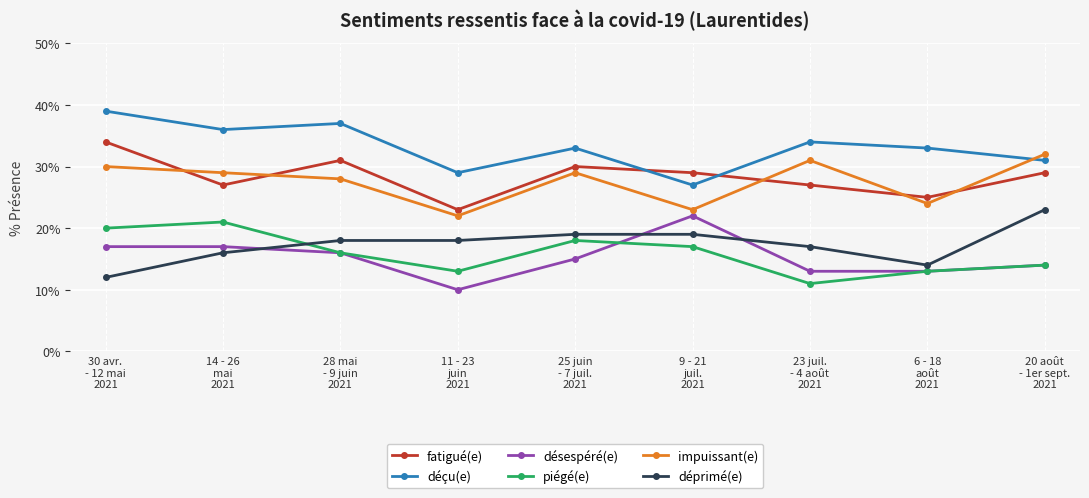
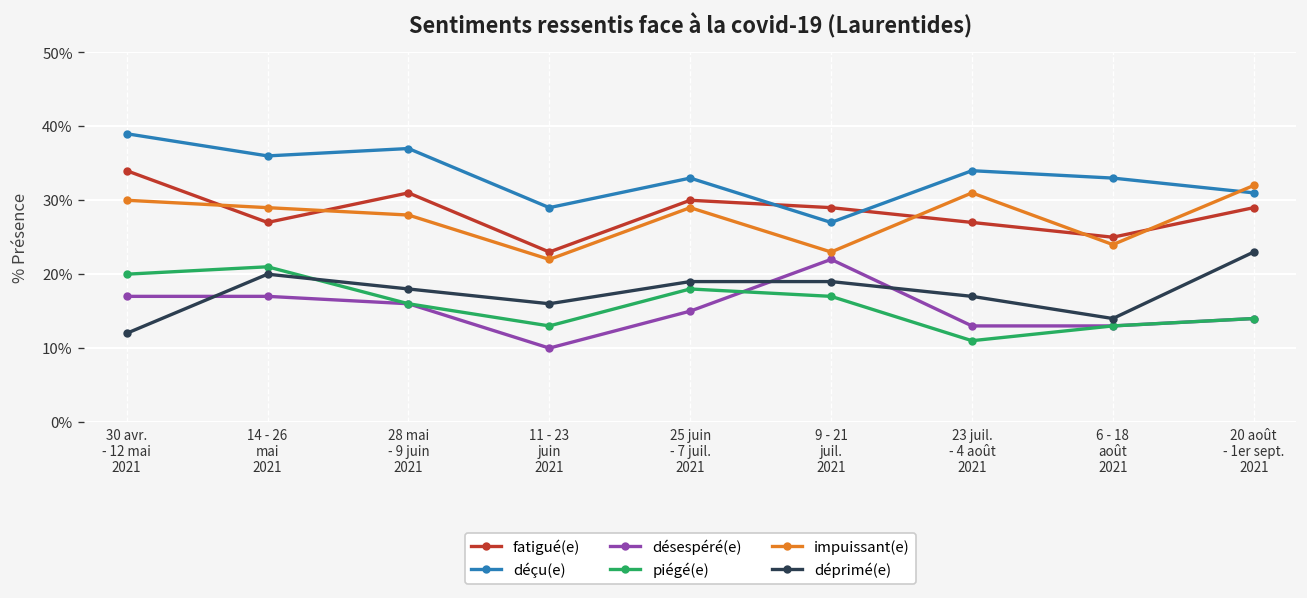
déprimé(e), 14 - 26 mai 2021: 16% -> 20%
déprimé(e), 11 - 23 juin 2021: 18% -> 16%
